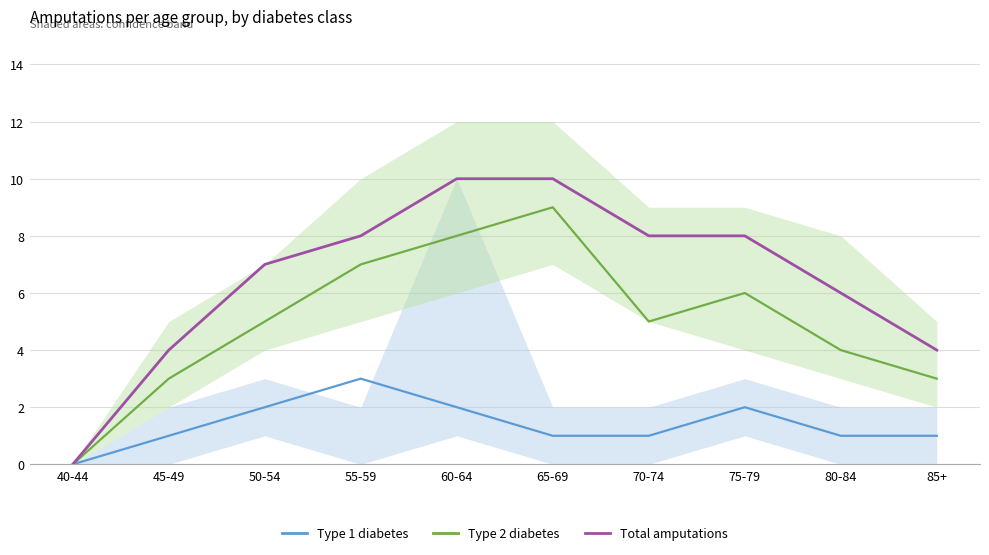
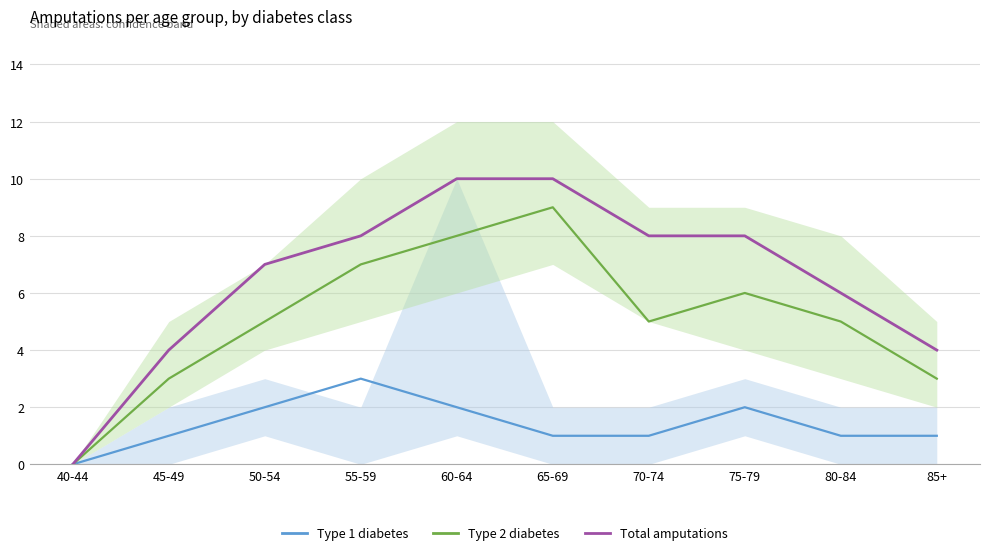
Type 2 diabetes, 80-84: 4 -> 5
